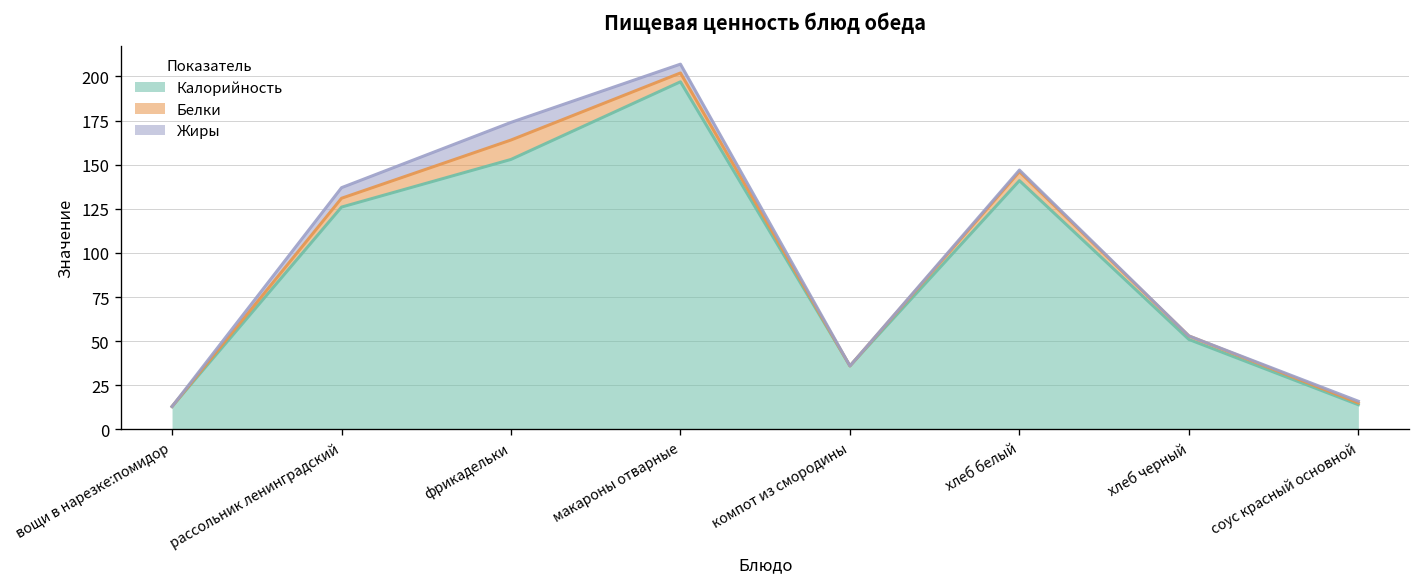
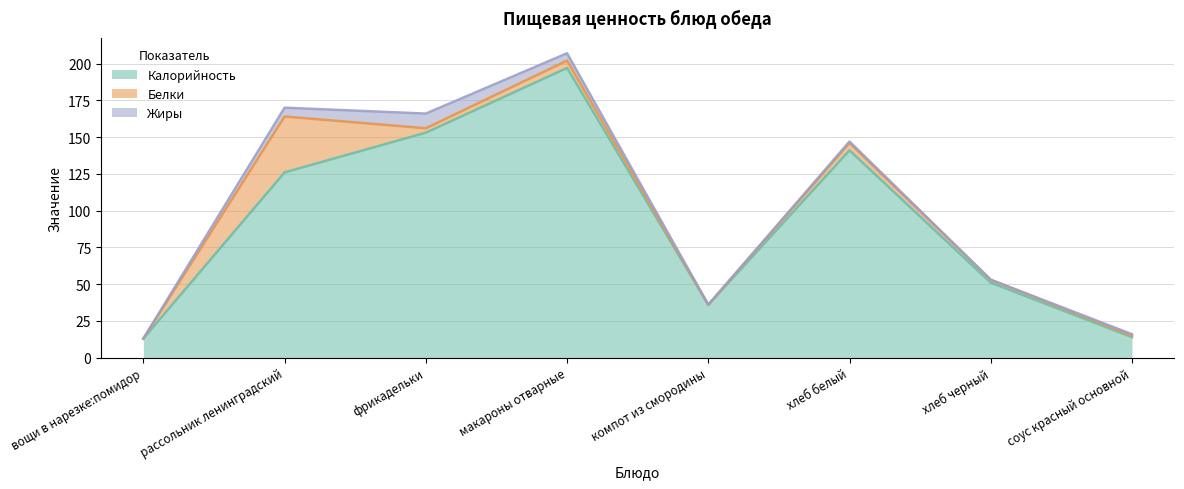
Белки, рассольник ленинградский: 5 -> 38
Белки, фрикадельки: 11 -> 3
